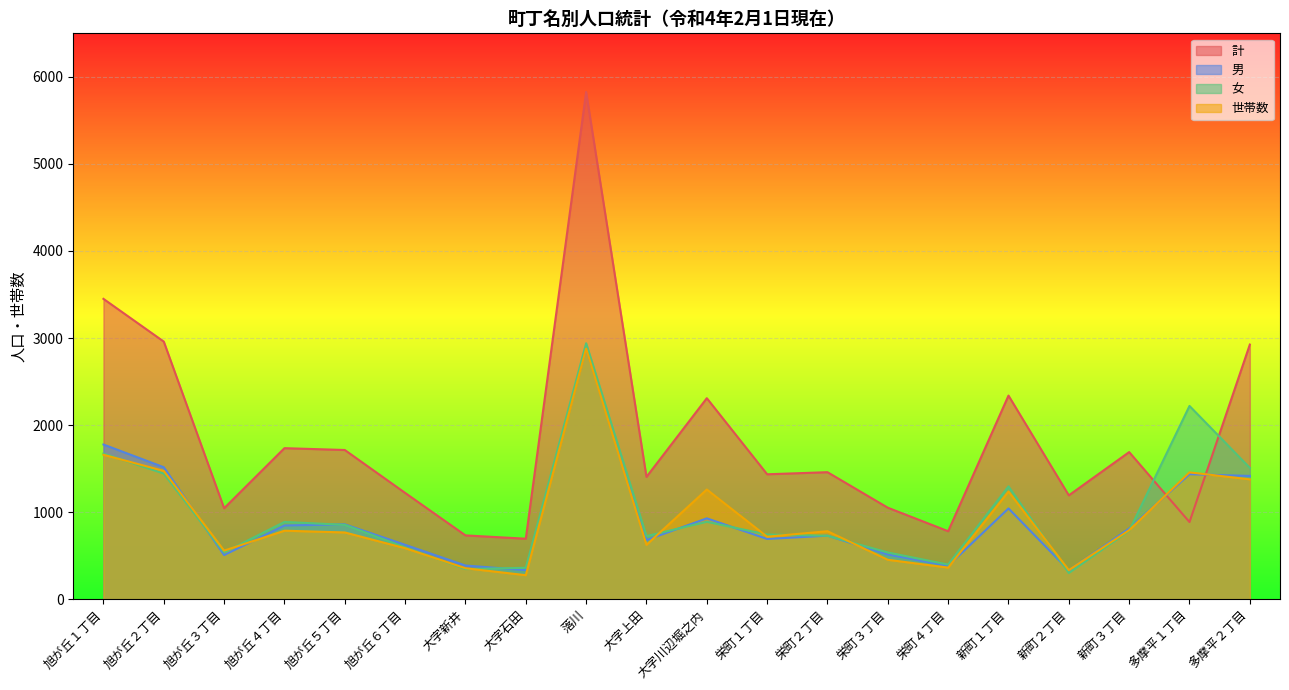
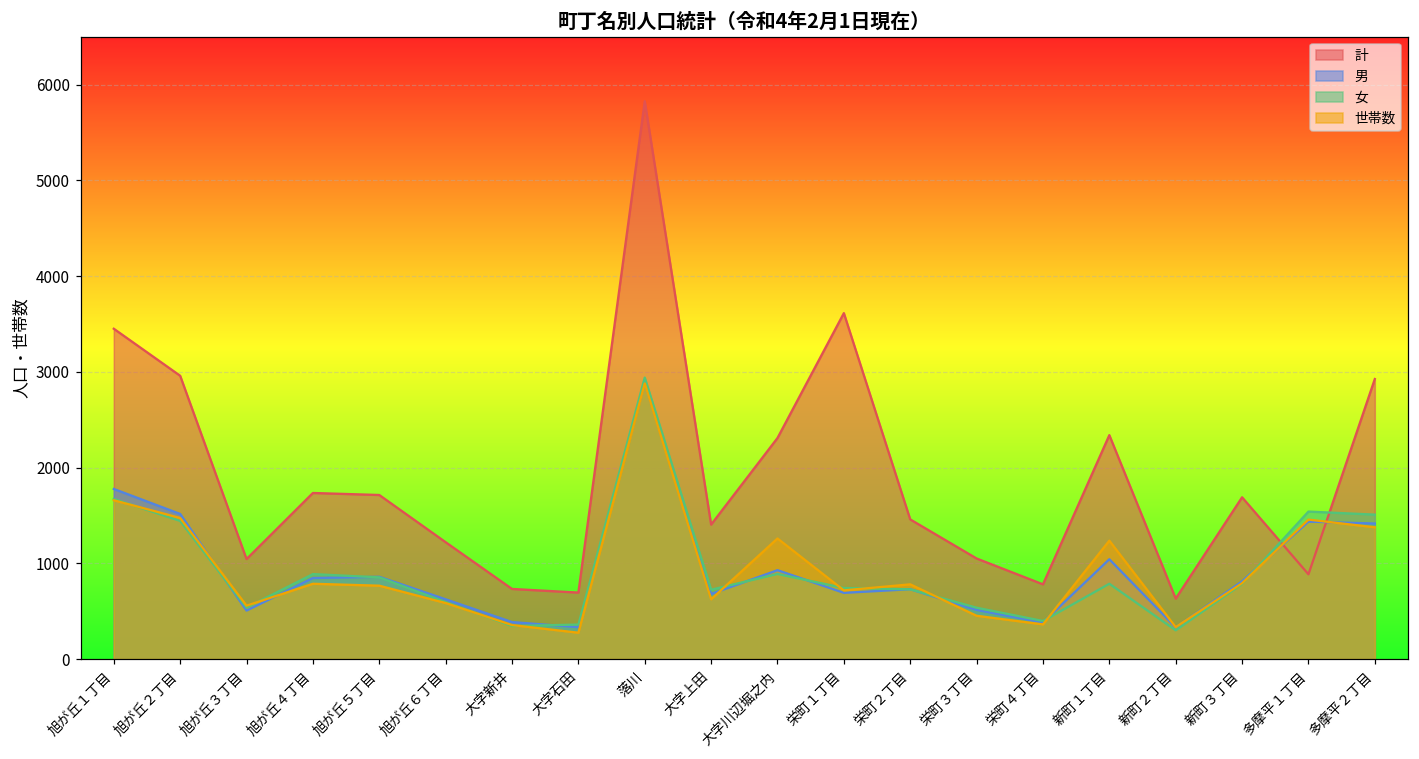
計, 栄町１丁目: 1400 -> 3600
女, 新町１丁目: 1300 -> 800
計, 新町２丁目: 1200 -> 600
女, 多摩平１丁目: 2200 -> 1500
